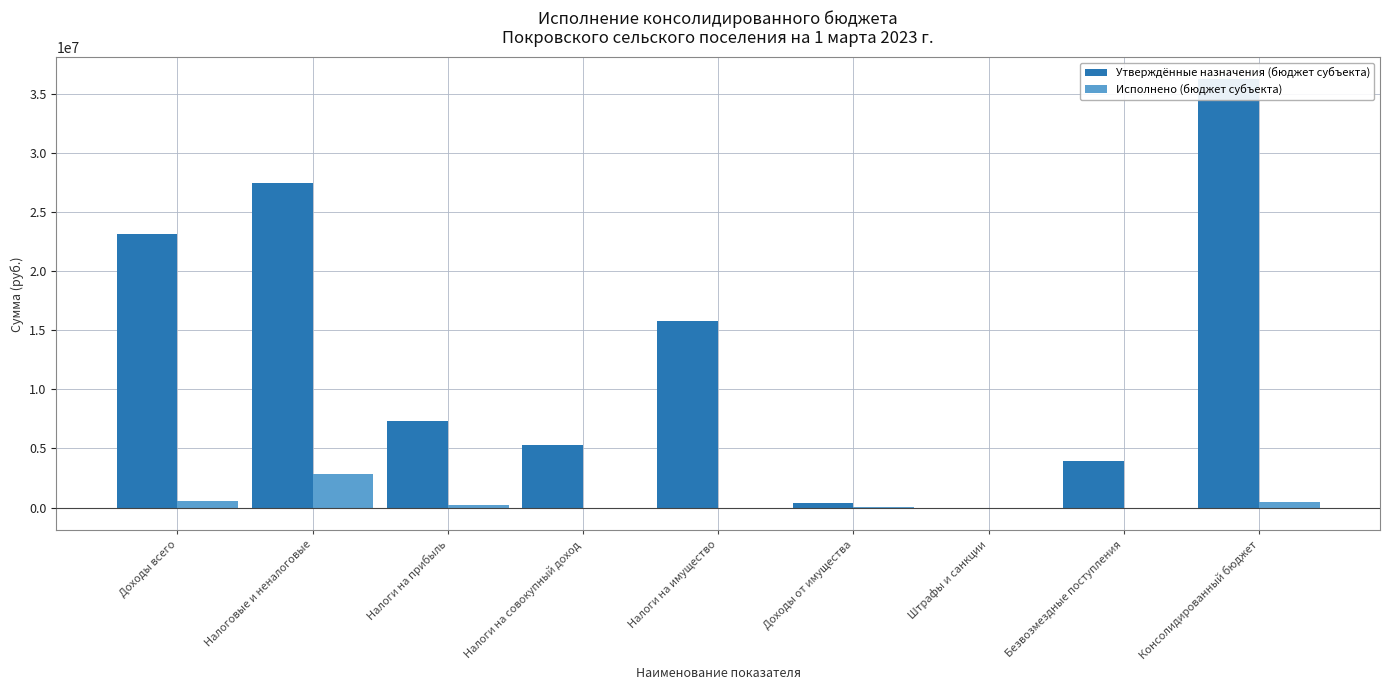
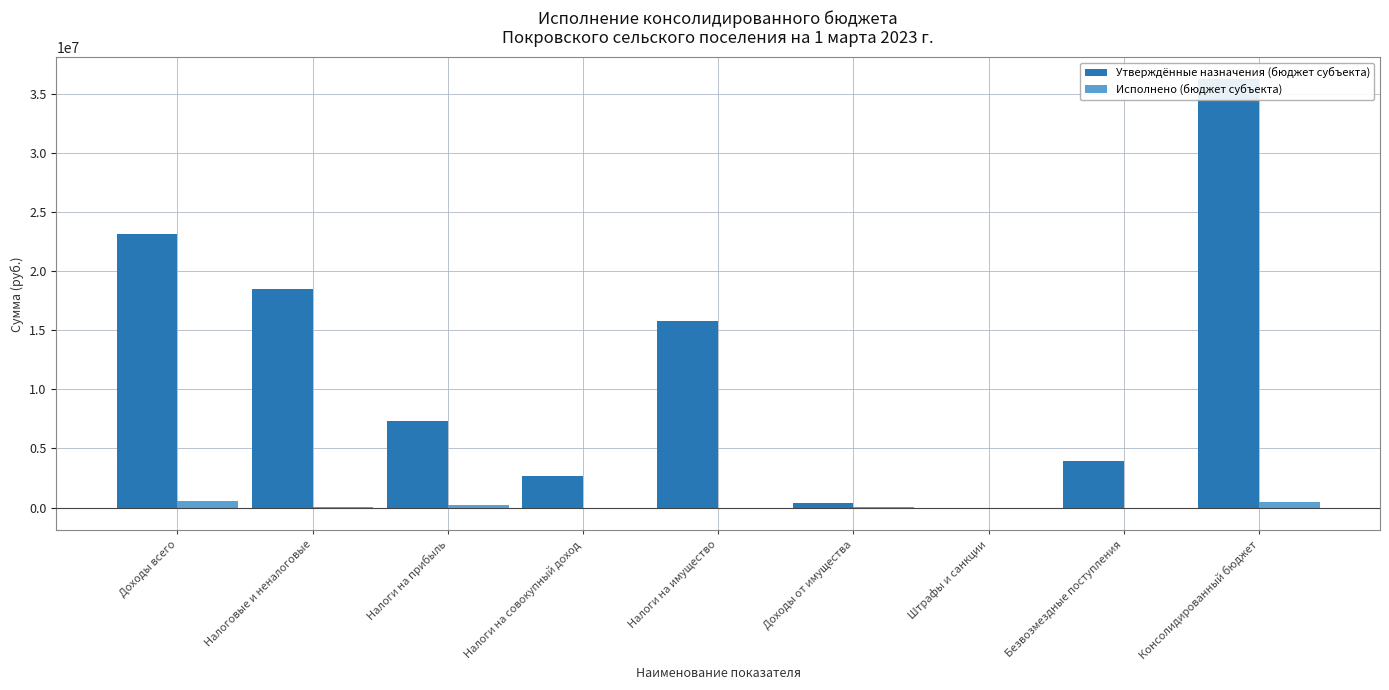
Утверждённые назначения (бюджет субъекта), Налоговые и неналоговые: 27400000 -> 18400000
Исполнено (бюджет субъекта), Налоговые и неналоговые: 2800000 -> 100000
Утверждённые назначения (бюджет субъекта), Налоги на совокупный доход: 5300000 -> 2700000
